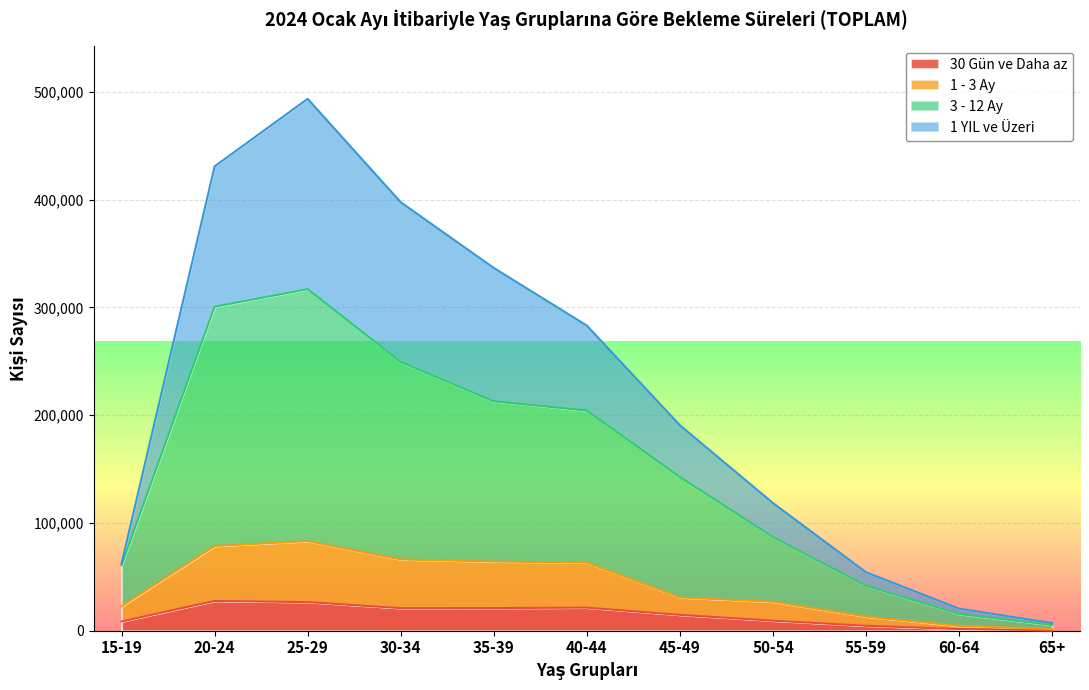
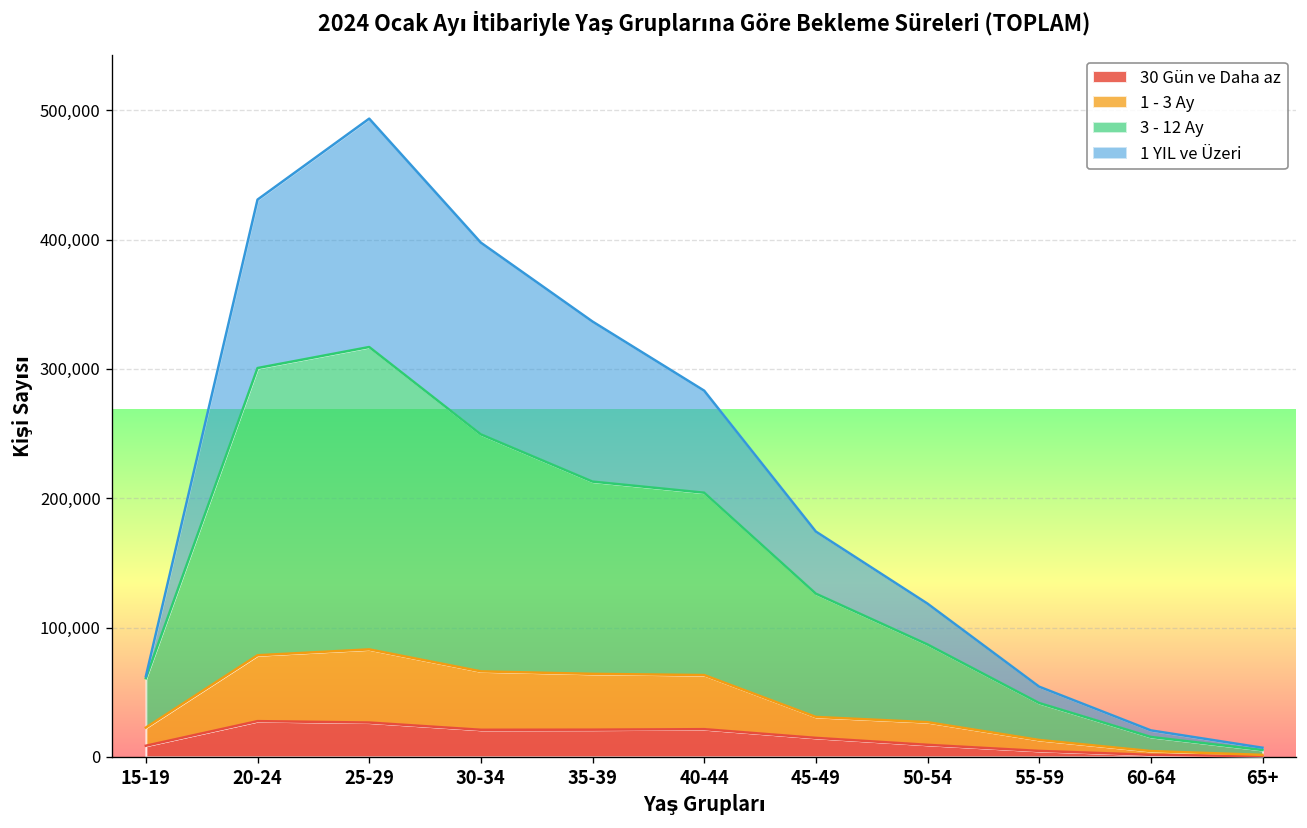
3 - 12 Ay, 45-49: 112,000 -> 95,000
